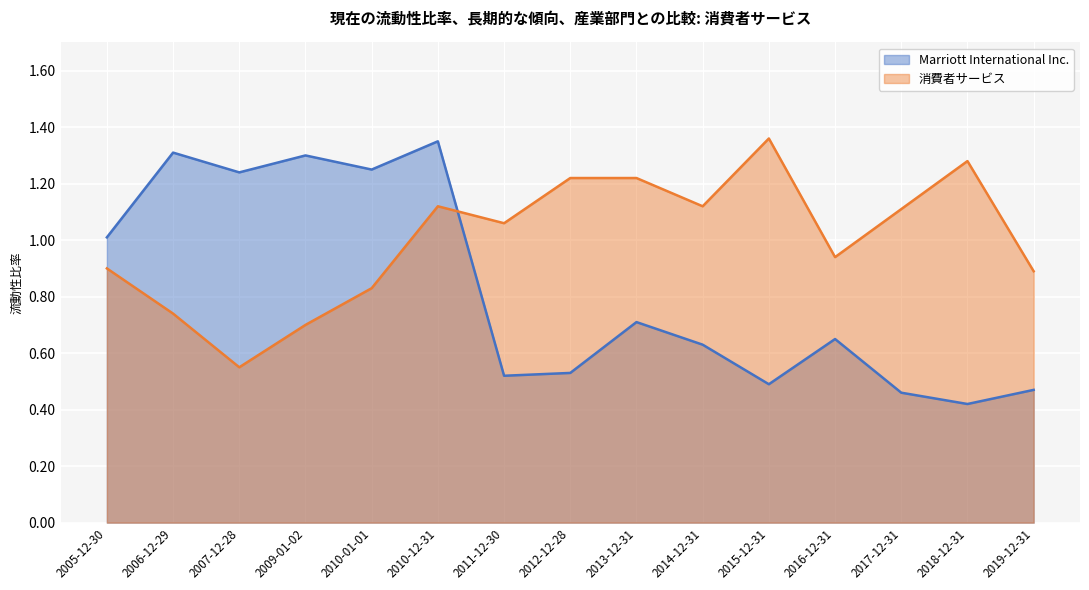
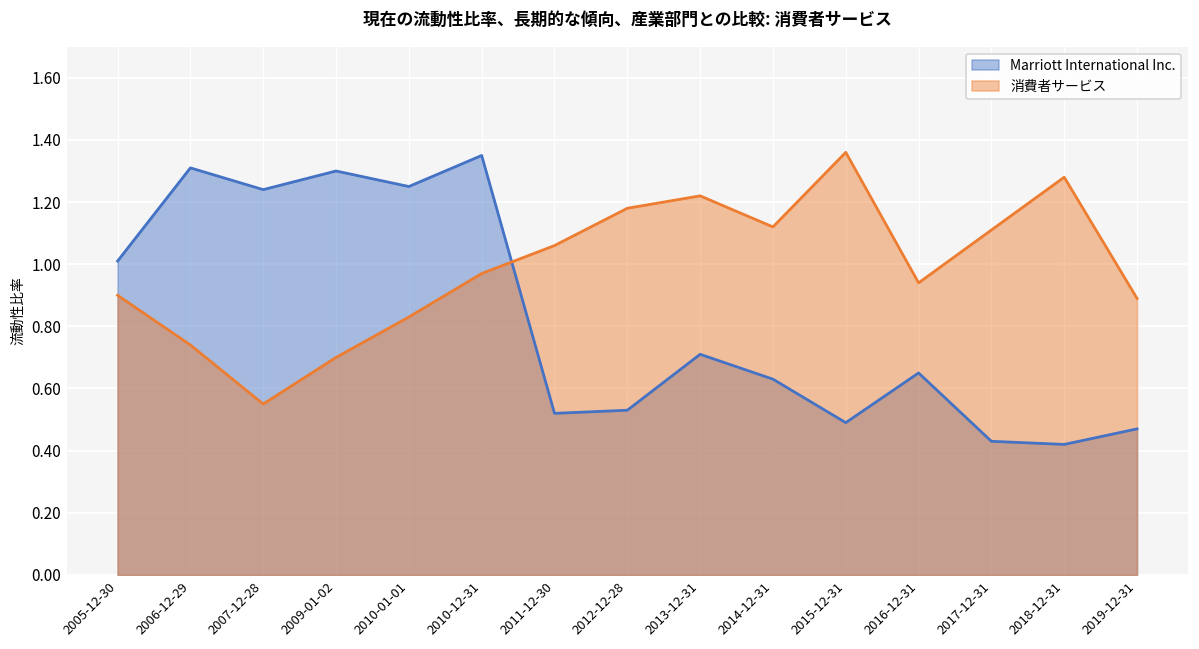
消費者サービス, 2010-12-31: 1.12 -> 0.97
消費者サービス, 2012-12-28: 1.22 -> 1.18
Marriott International Inc., 2017-12-31: 0.46 -> 0.43
